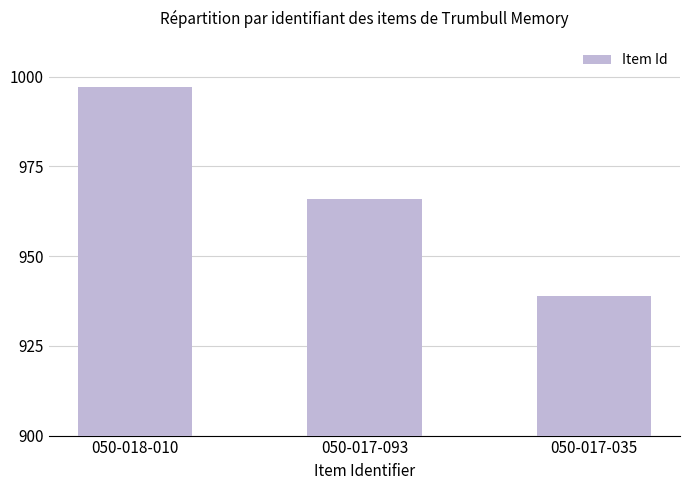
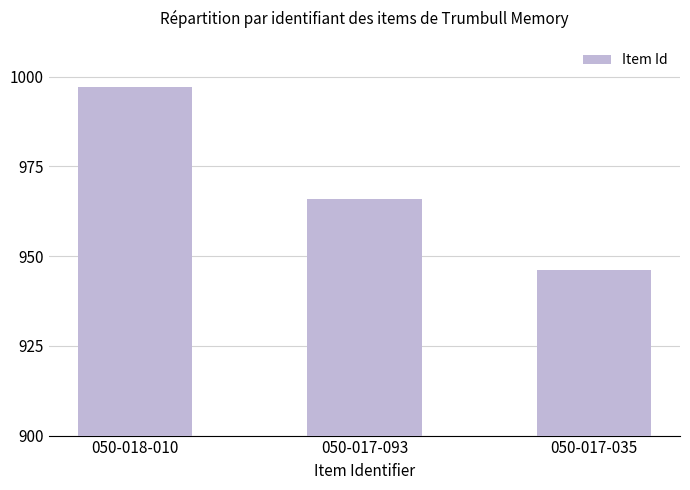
050-017-035: 939 -> 946
